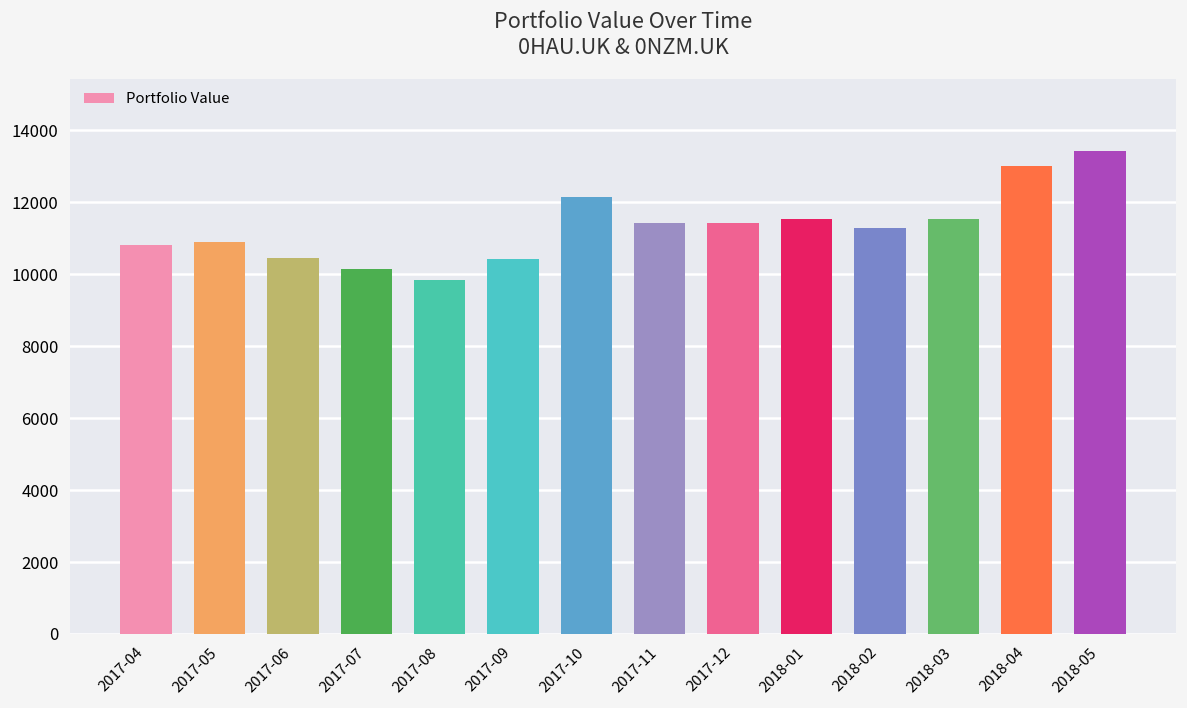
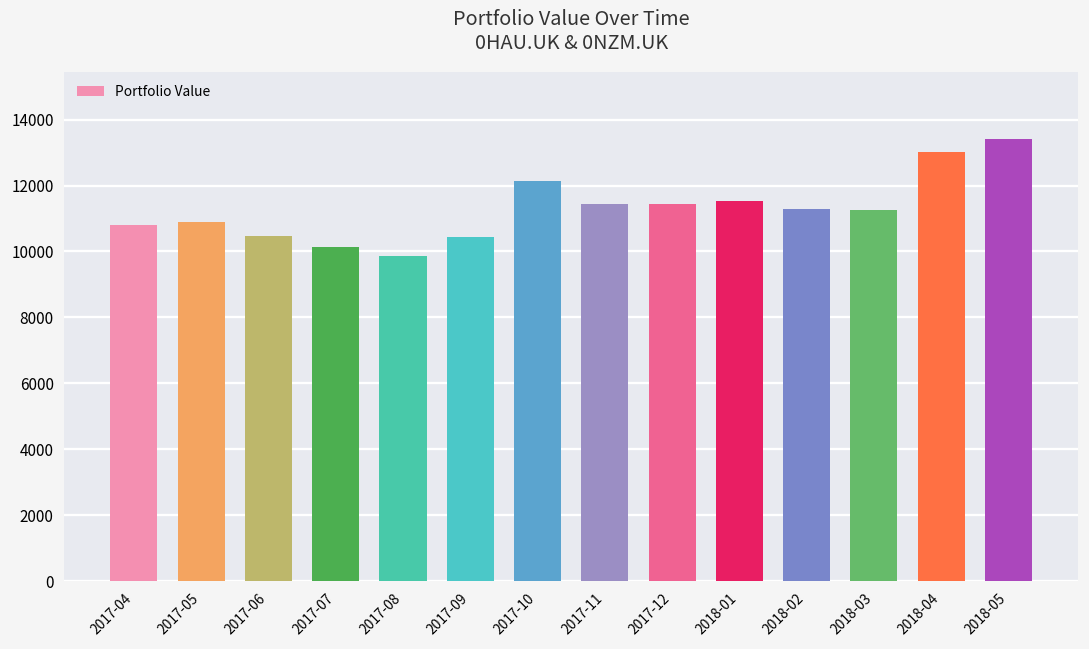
2018-03: 11500 -> 11300
